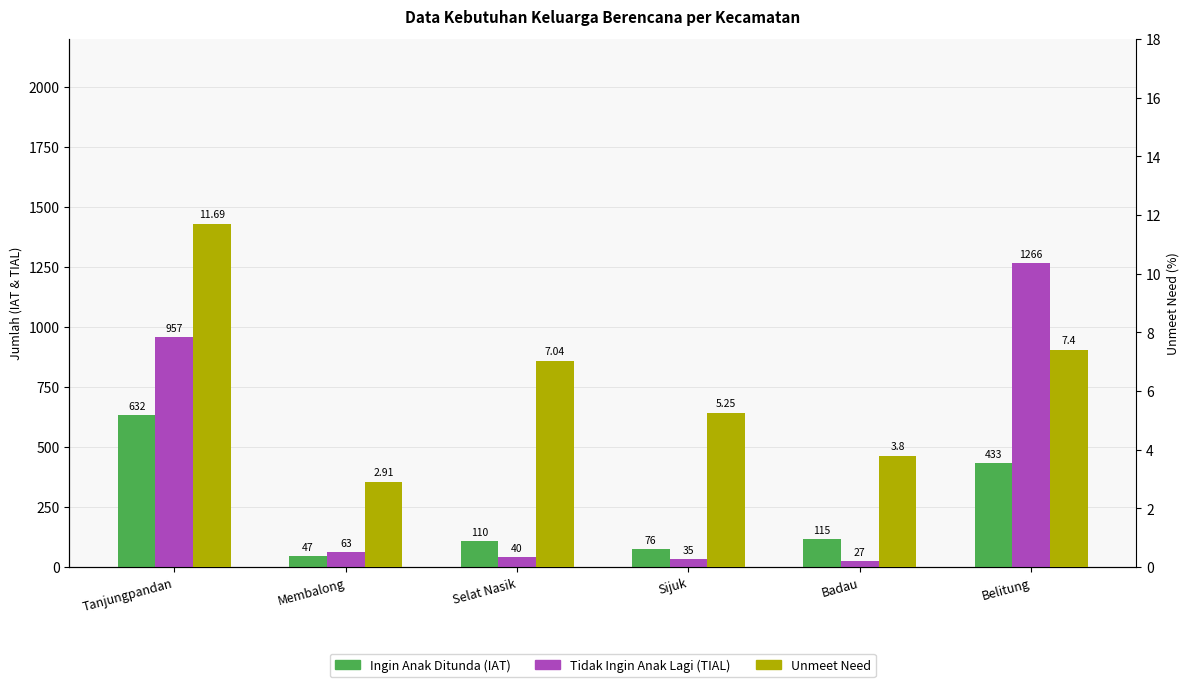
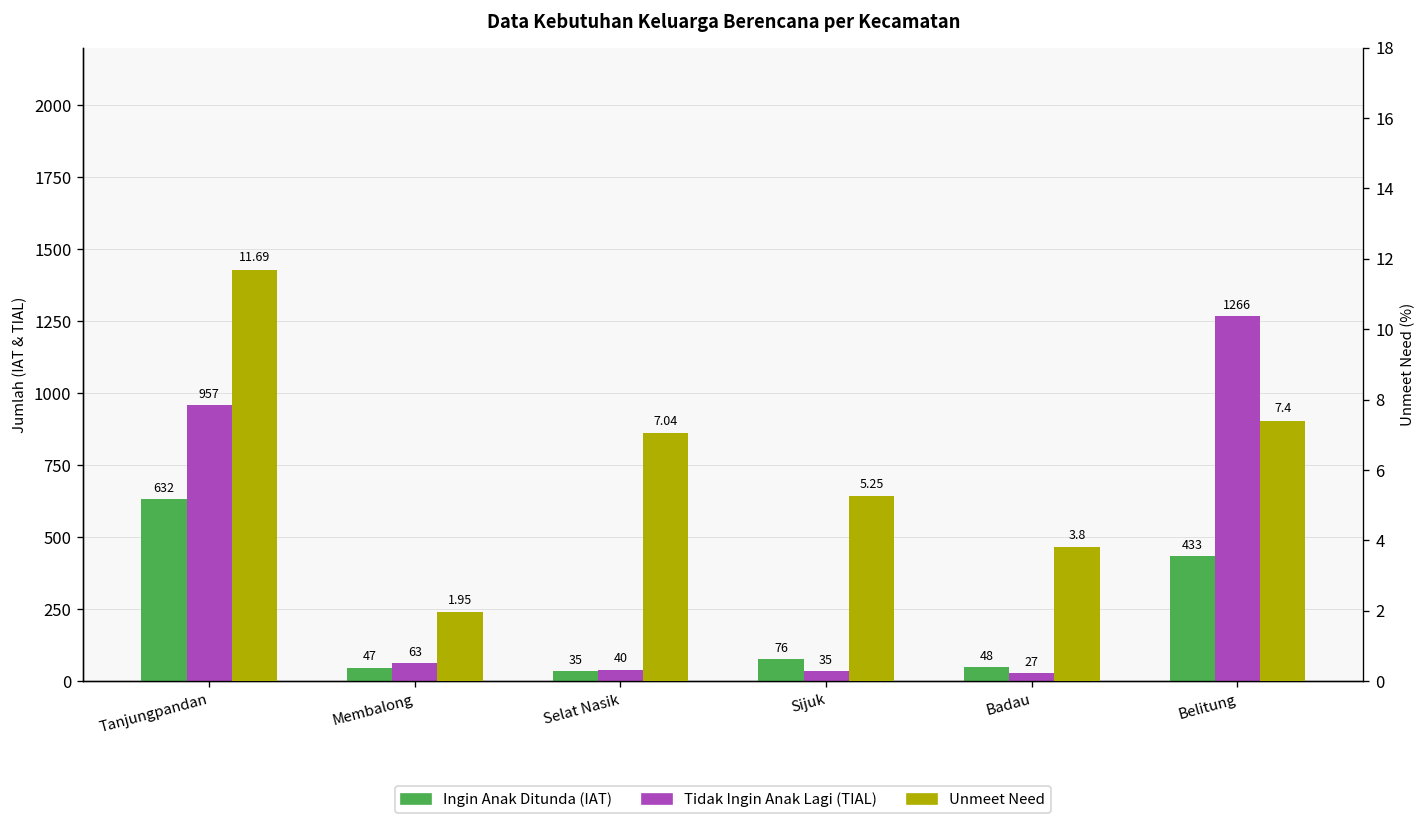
Ingin Anak Ditunda (IAT), Selat Nasik: 110 -> 35
Ingin Anak Ditunda (IAT), Badau: 115 -> 48
Unmeet Need, Membalong: 2.91 -> 1.95
